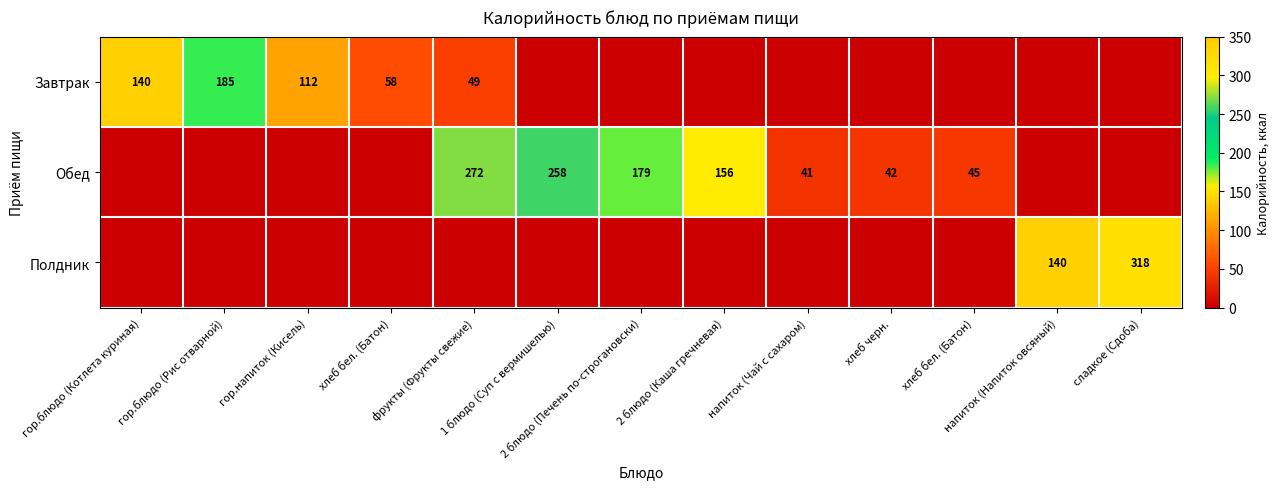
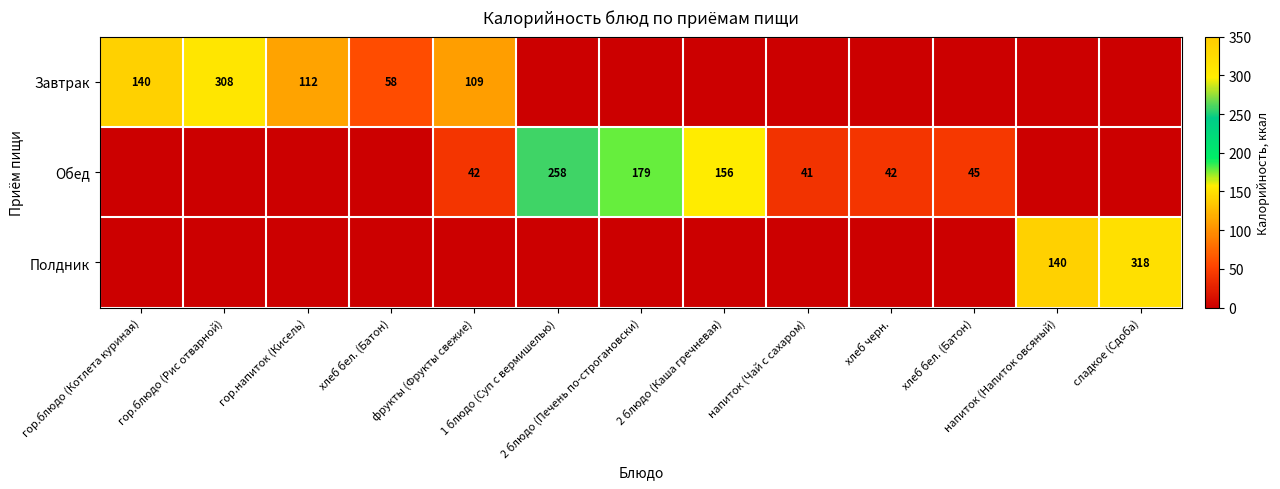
Завтрак, гор.блюдо (Рис отварной): 185 -> 308
Завтрак, фрукты (Фрукты свежие): 49 -> 109
Обед, фрукты (Фрукты свежие): 272 -> 42
